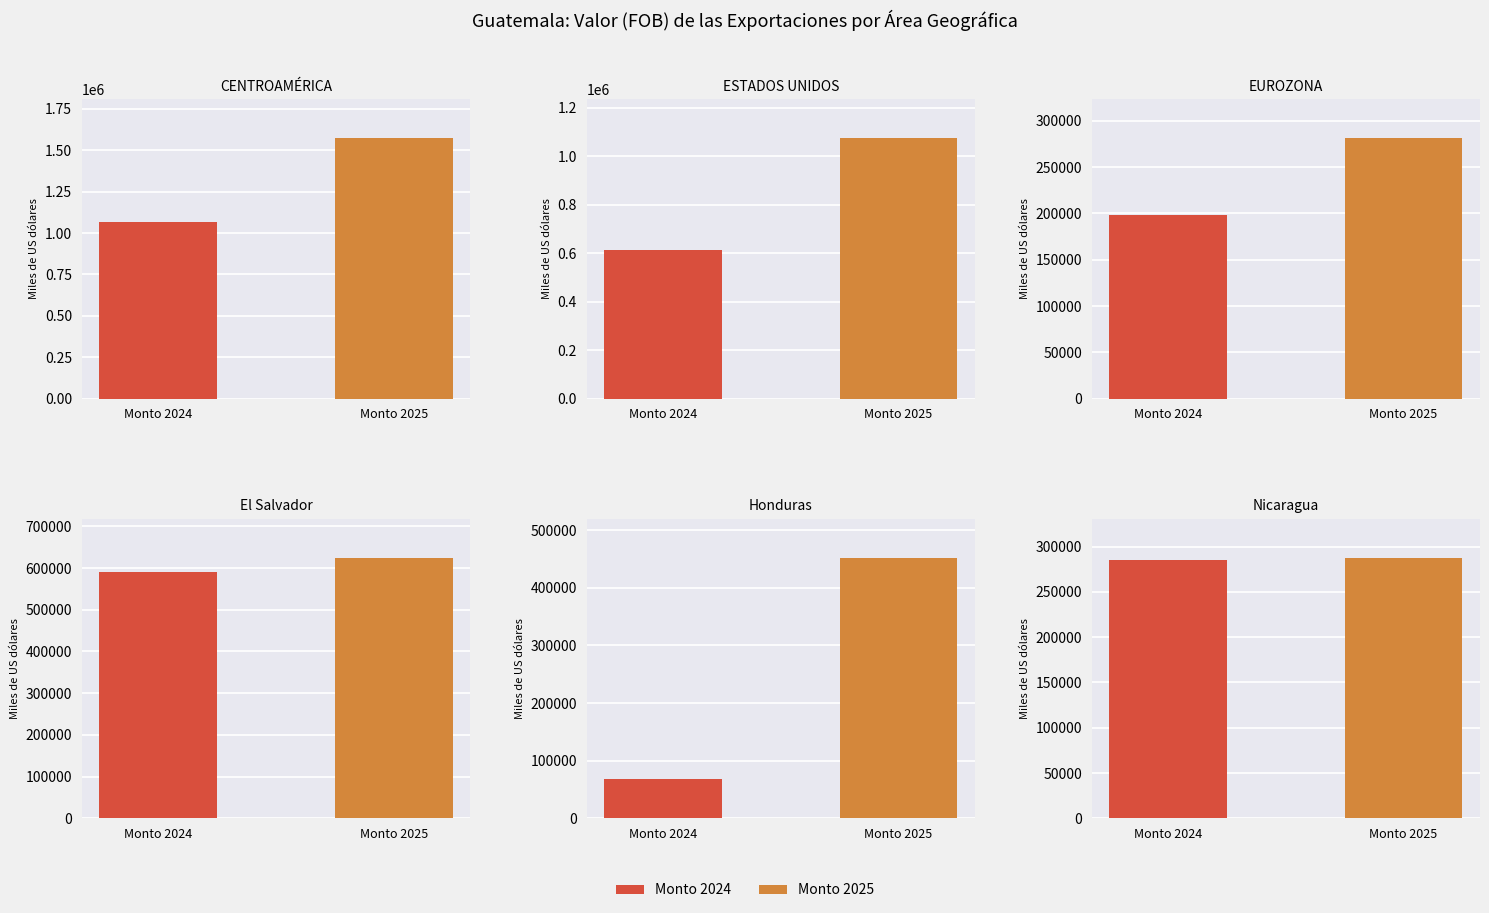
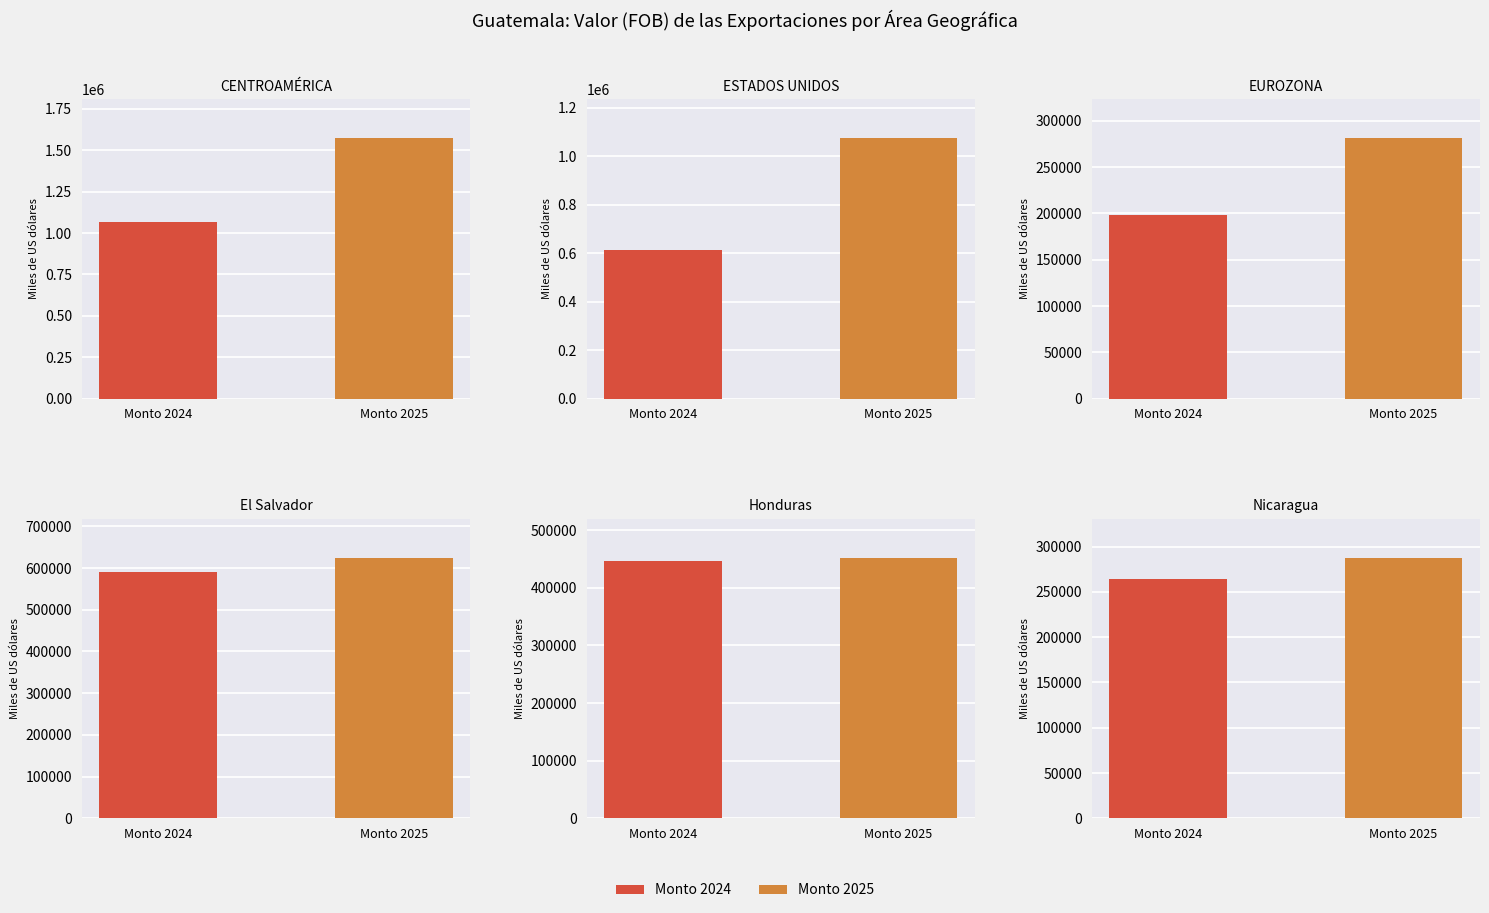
Honduras, Monto 2024: 70000 -> 450000
Nicaragua, Monto 2024: 290000 -> 260000
